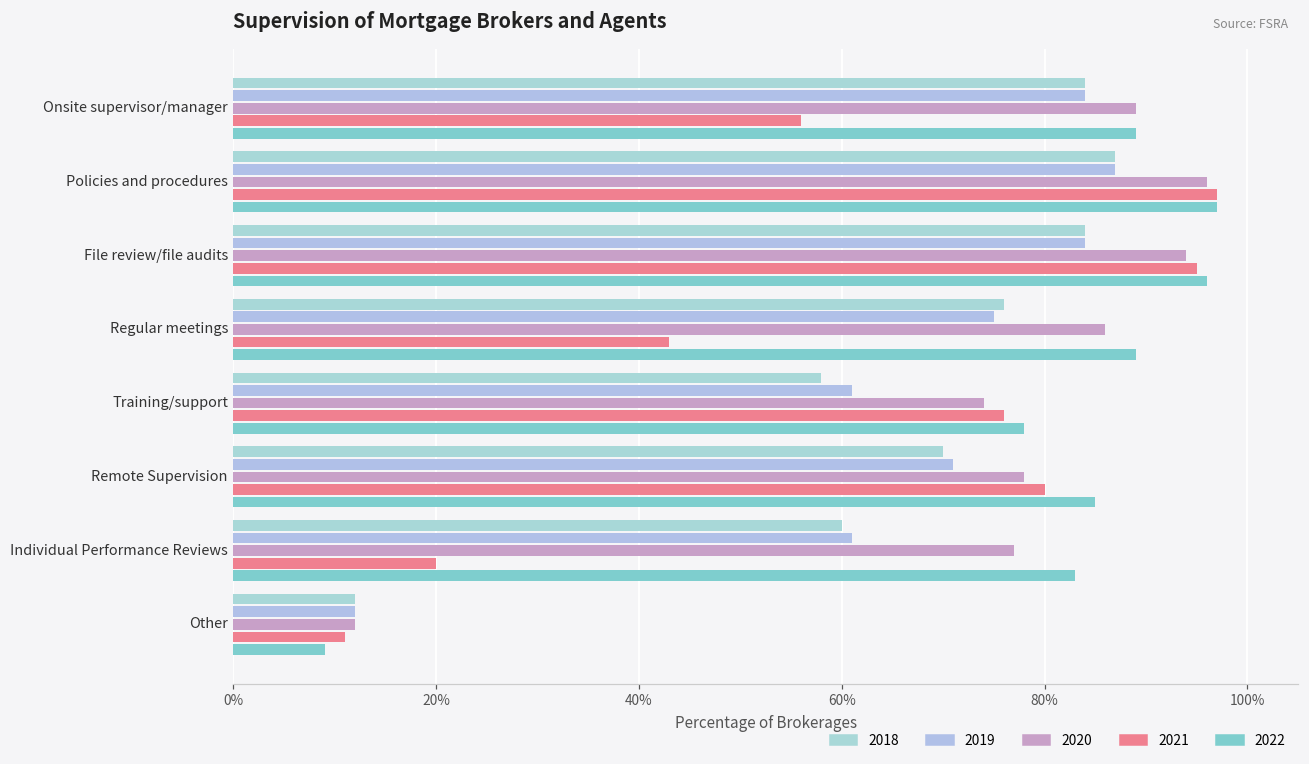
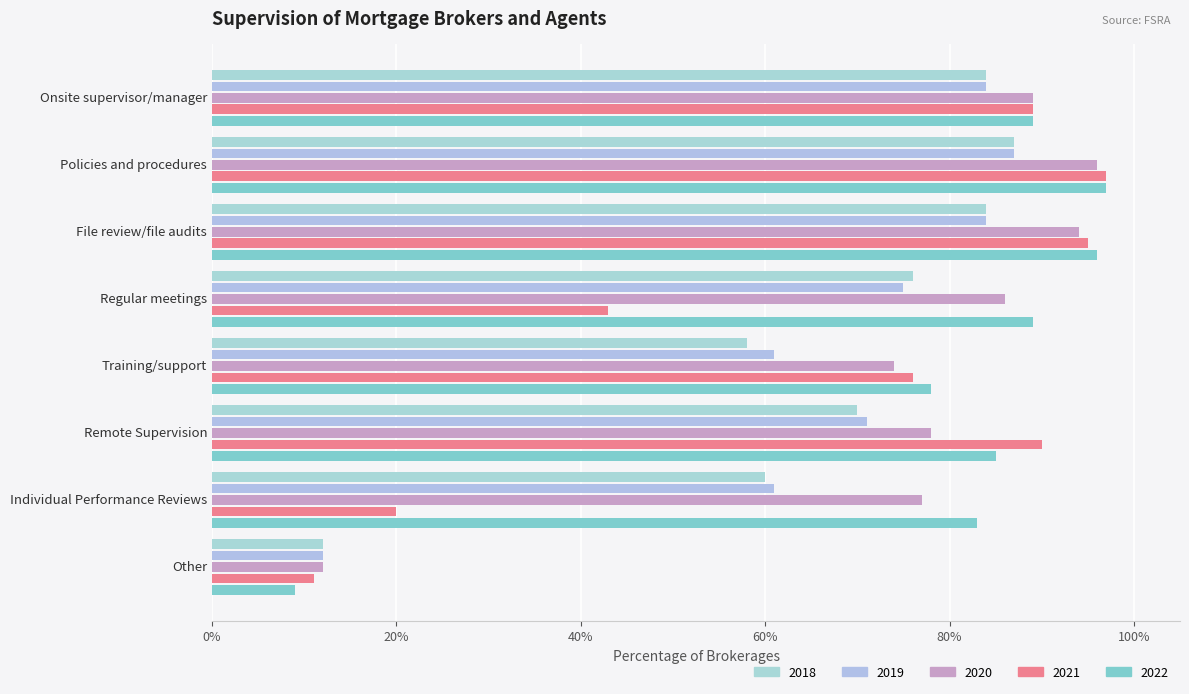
2021, Onsite supervisor/manager: 56% -> 89%
2021, Remote Supervision: 80% -> 90%
